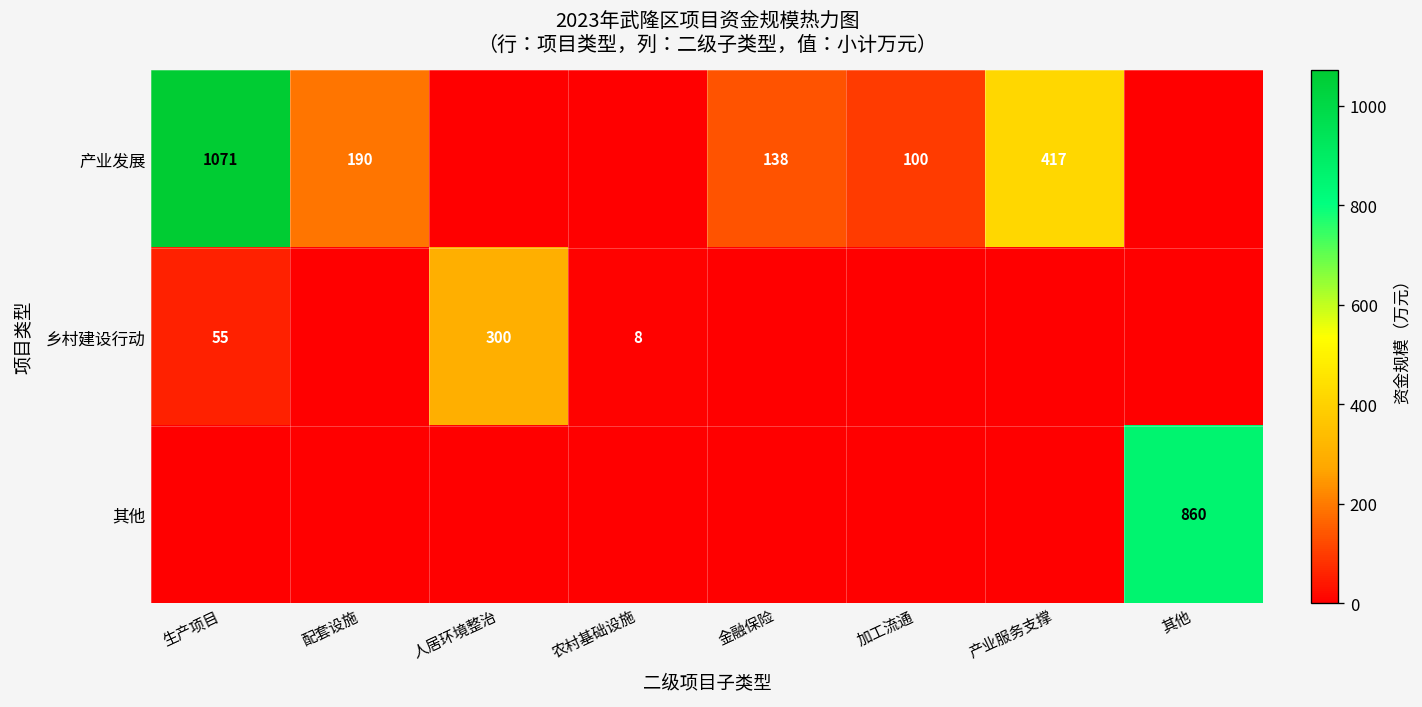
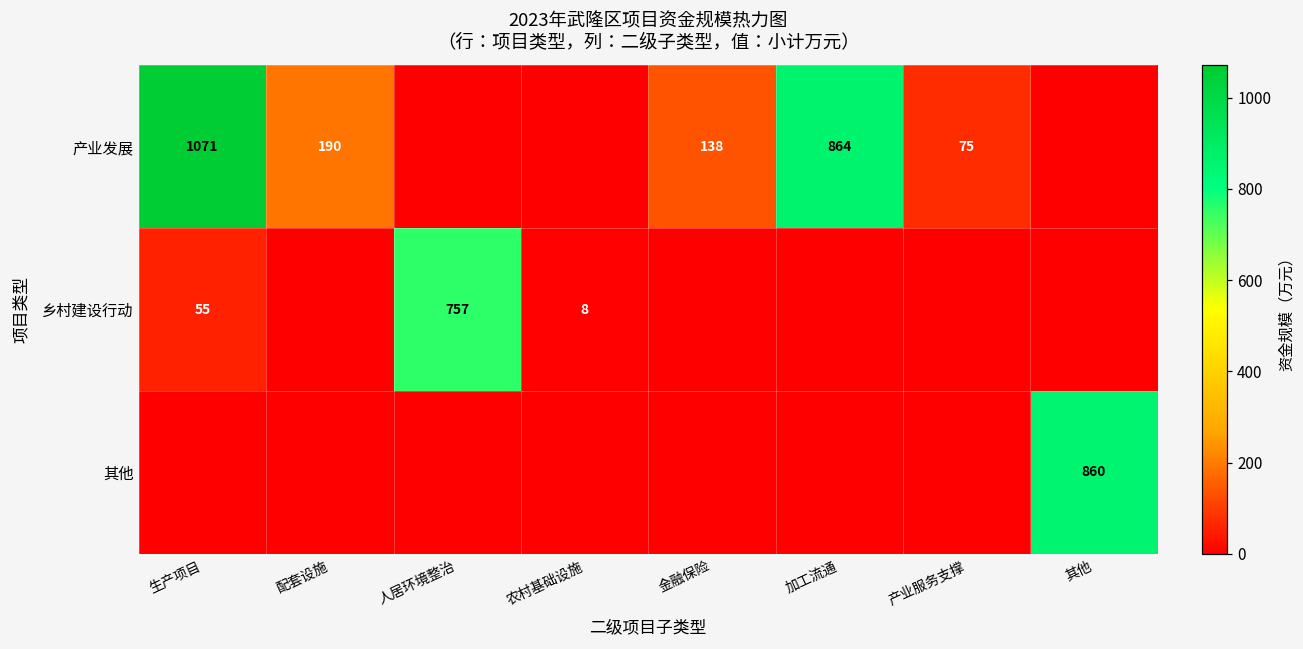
产业发展, 加工流通: 100 -> 864
产业发展, 产业服务支撑: 417 -> 75
乡村建设行动, 人居环境整治: 300 -> 757
